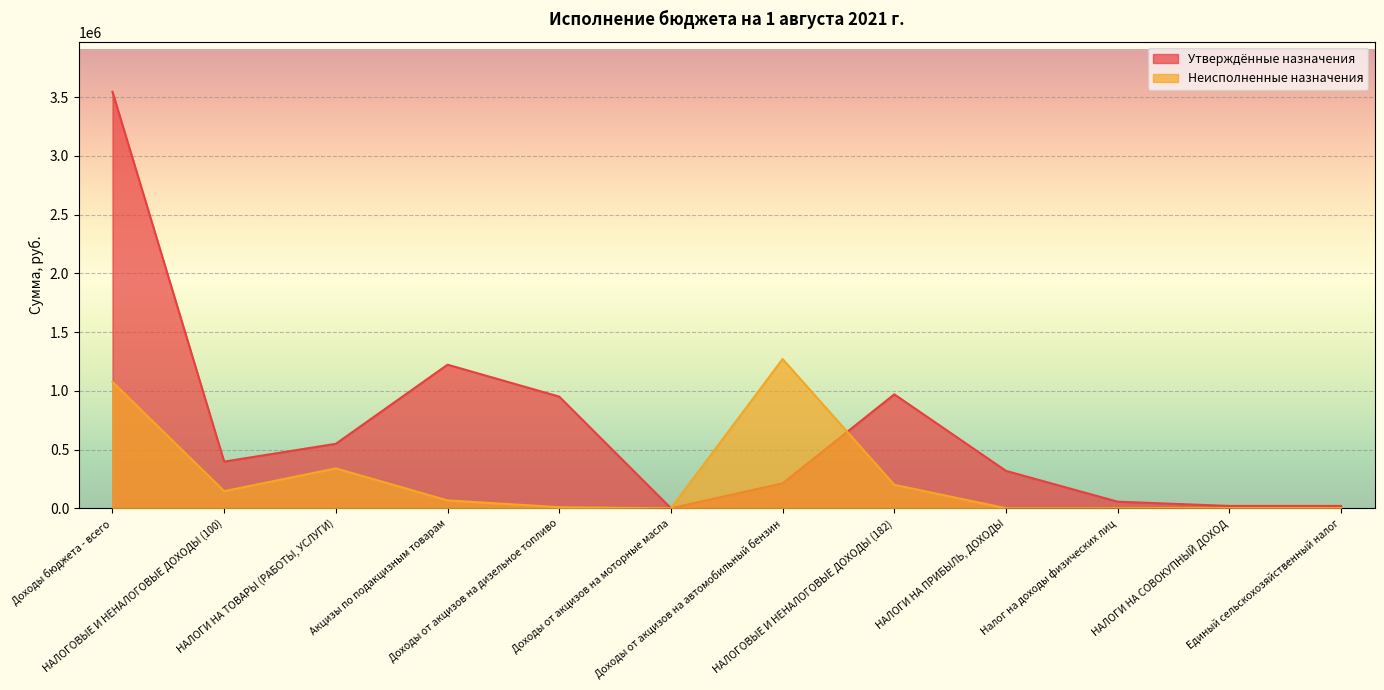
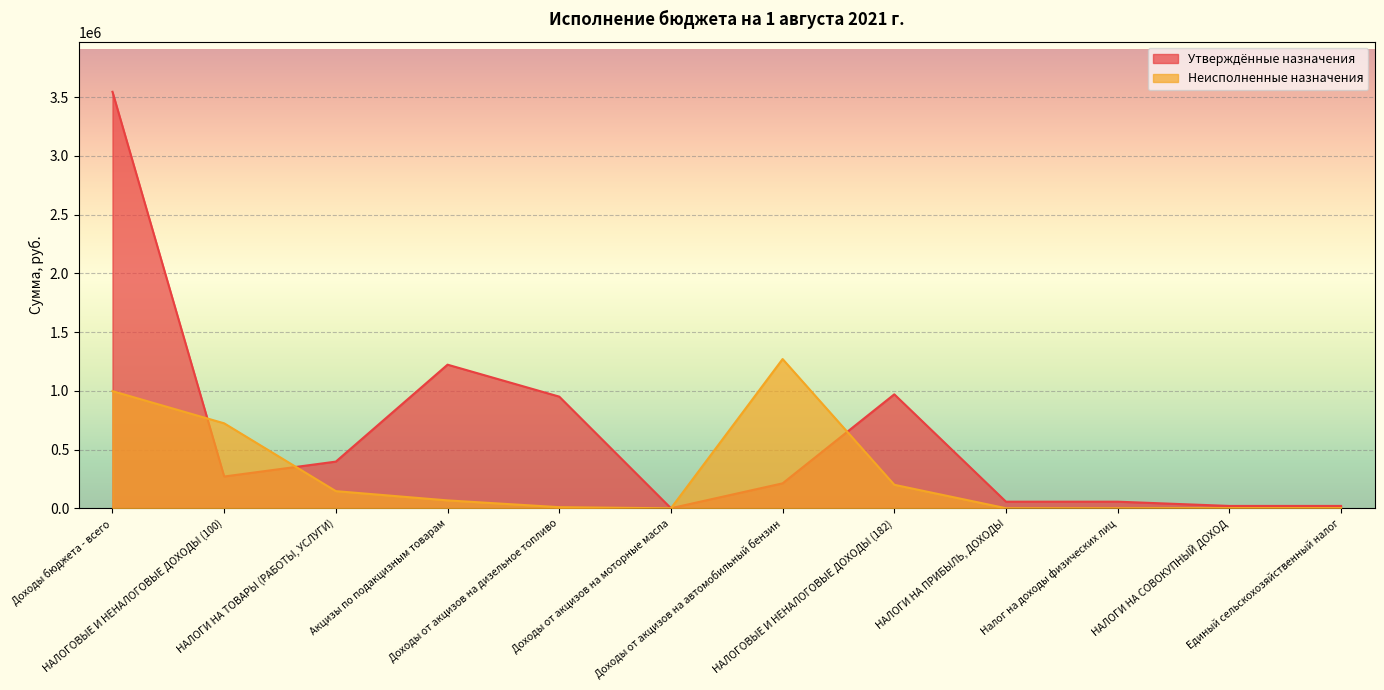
Неисполненные назначения, Доходы бюджета - всего: 1080000 -> 1000000
Утверждённые назначения, НАЛОГОВЫЕ И НЕНАЛОГОВЫЕ ДОХОДЫ (100): 400000 -> 270000
Неисполненные назначения, НАЛОГОВЫЕ И НЕНАЛОГОВЫЕ ДОХОДЫ (100): 150000 -> 720000
Утверждённые назначения, НАЛОГИ НА ТОВАРЫ (РАБОТЫ, УСЛУГИ): 550000 -> 400000
Неисполненные назначения, НАЛОГИ НА ТОВАРЫ (РАБОТЫ, УСЛУГИ): 340000 -> 150000
Утверждённые назначения, НАЛОГИ НА ПРИБЫЛЬ, ДОХОДЫ: 320000 -> 60000
